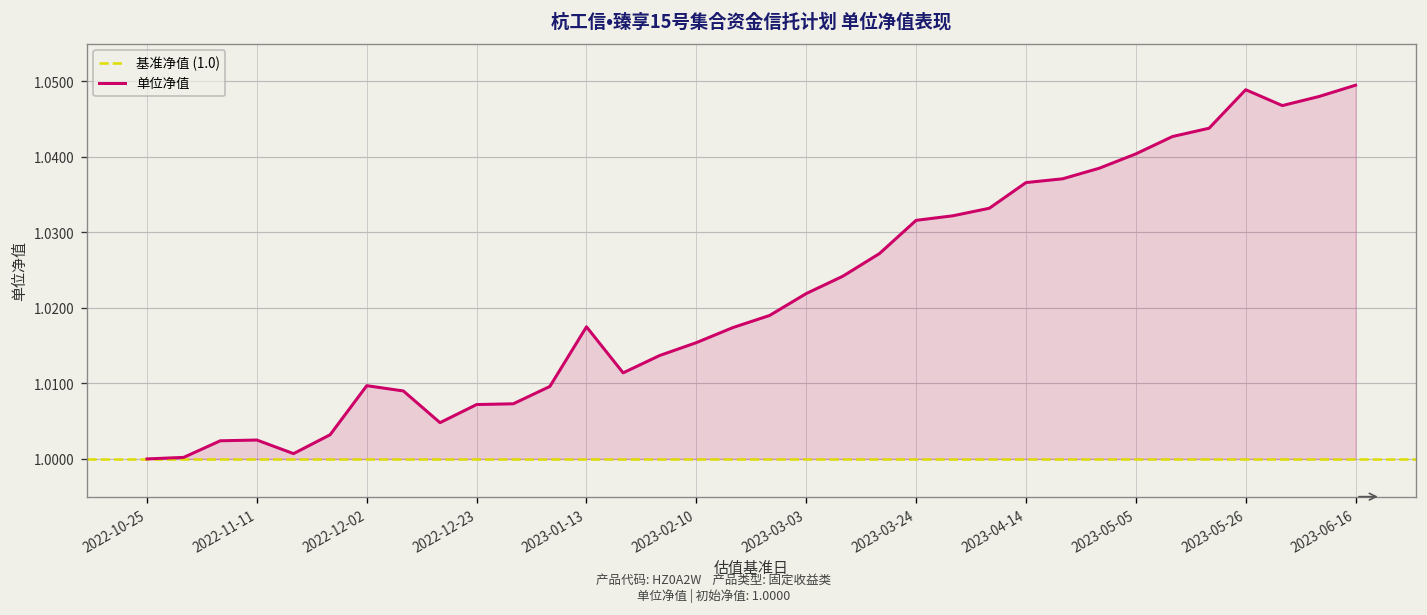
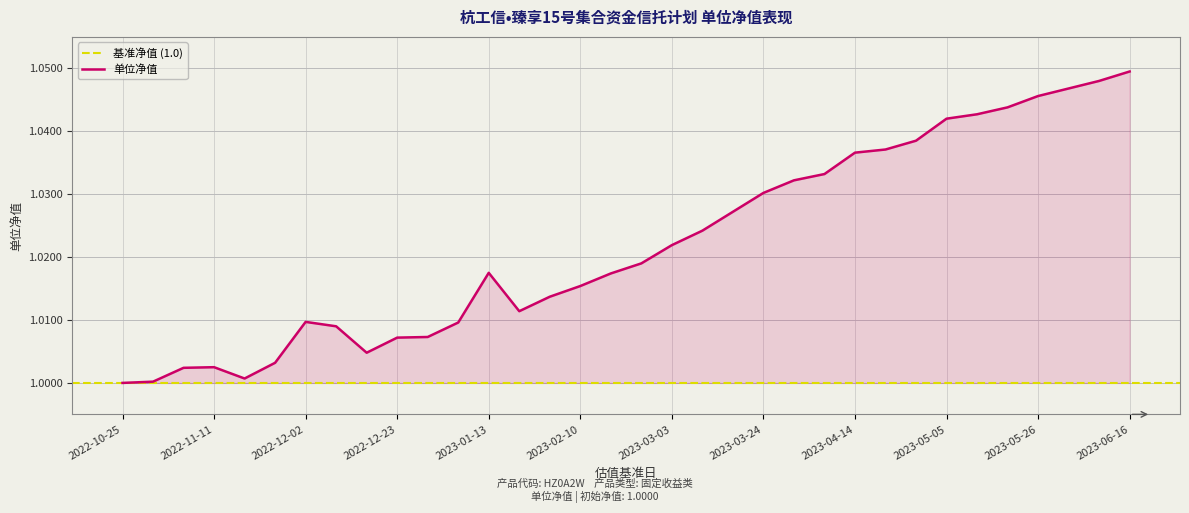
2023-03-24: 1.032 -> 1.030
2023-05-05: 1.040 -> 1.042
2023-05-26: 1.049 -> 1.046
